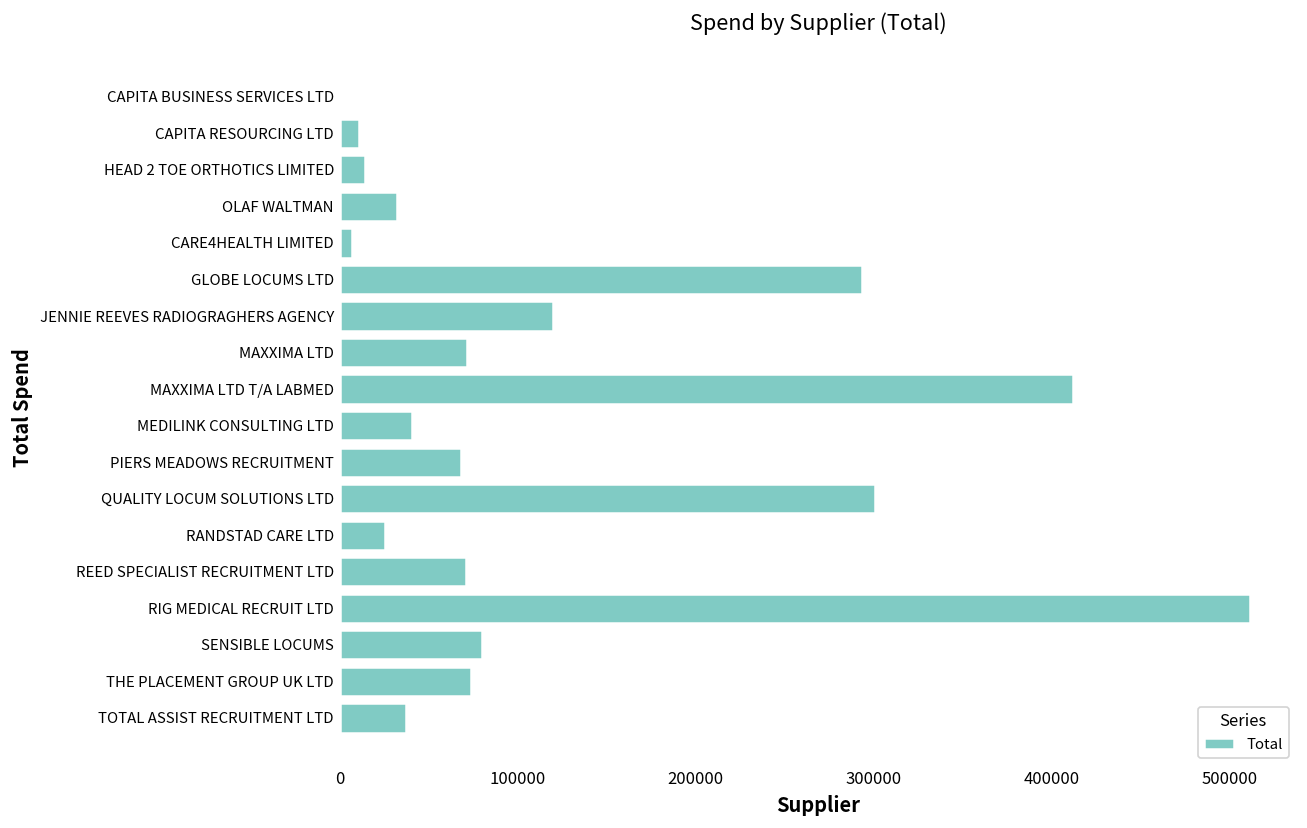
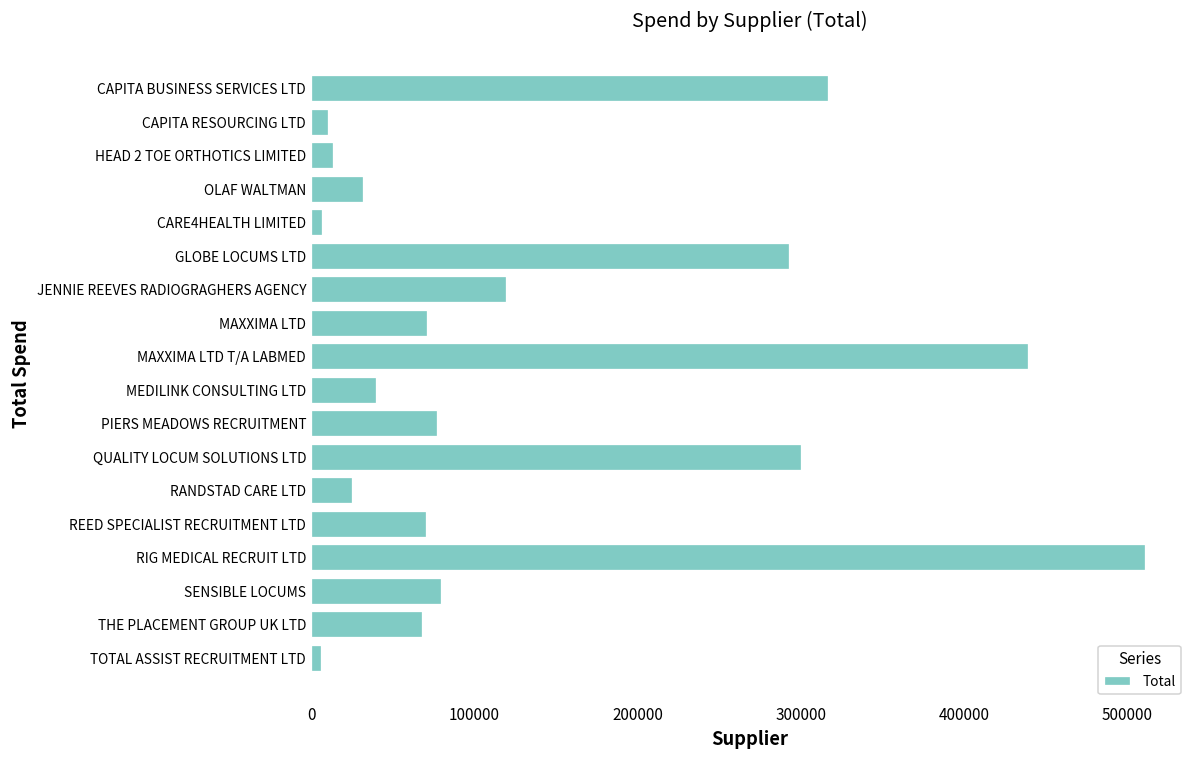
CAPITA BUSINESS SERVICES LTD: 0 -> 317000
MAXXIMA LTD T/A LABMED: 412000 -> 440000
PIERS MEADOWS RECRUITMENT: 68000 -> 78000
THE PLACEMENT GROUP UK LTD: 74000 -> 68000
TOTAL ASSIST RECRUITMENT LTD: 37000 -> 7000
